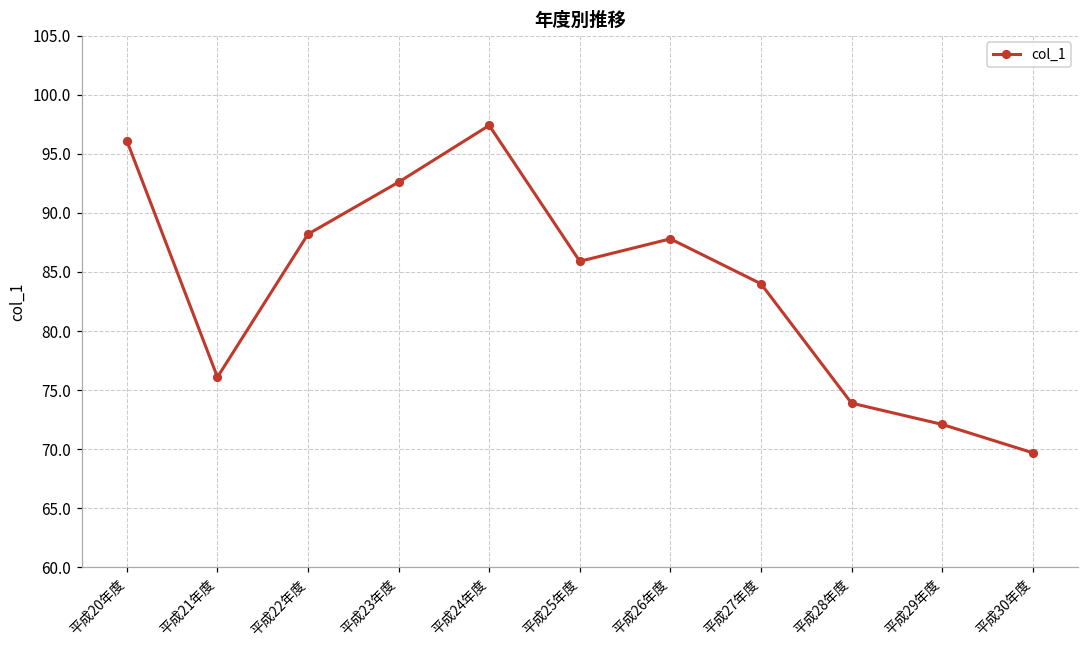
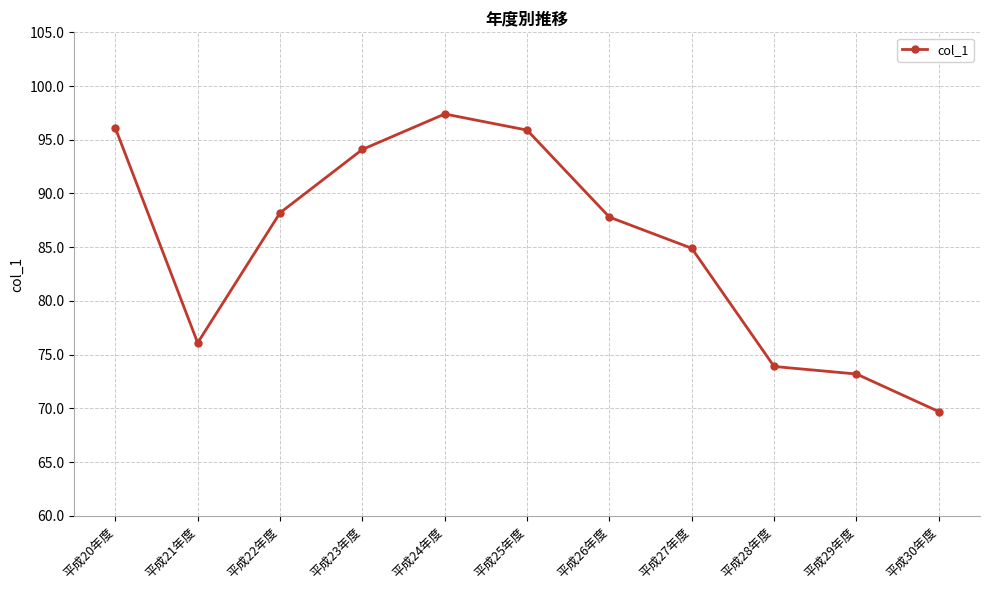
平成23年度: 92.6 -> 94.1
平成25年度: 85.9 -> 95.9
平成27年度: 84.0 -> 84.9
平成29年度: 72.1 -> 73.2
